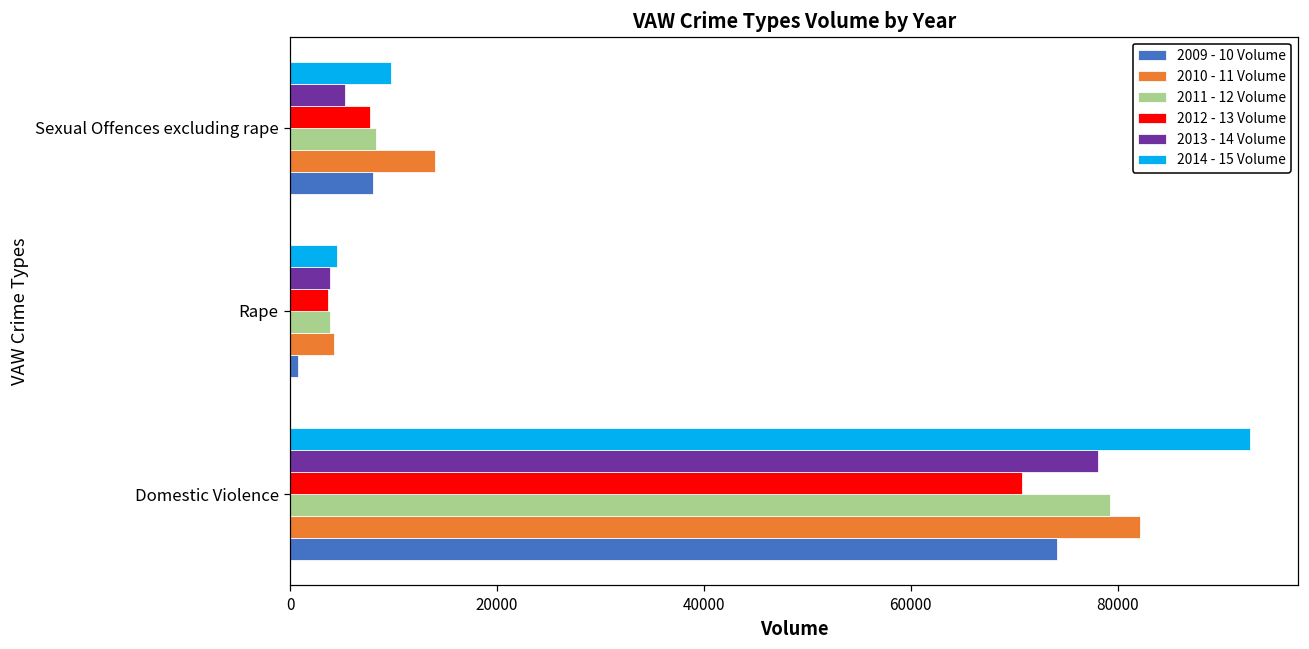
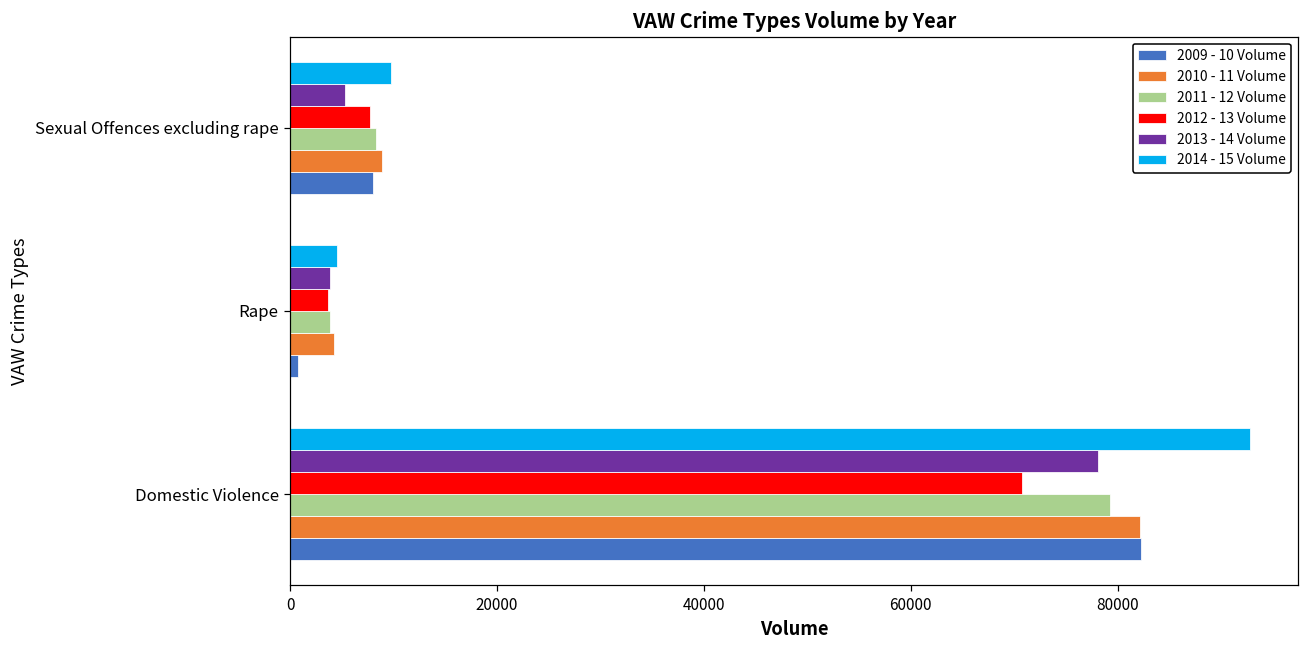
2010 - 11 Volume, Sexual Offences excluding rape: 14000 -> 9000
2009 - 10 Volume, Domestic Violence: 74000 -> 82000
